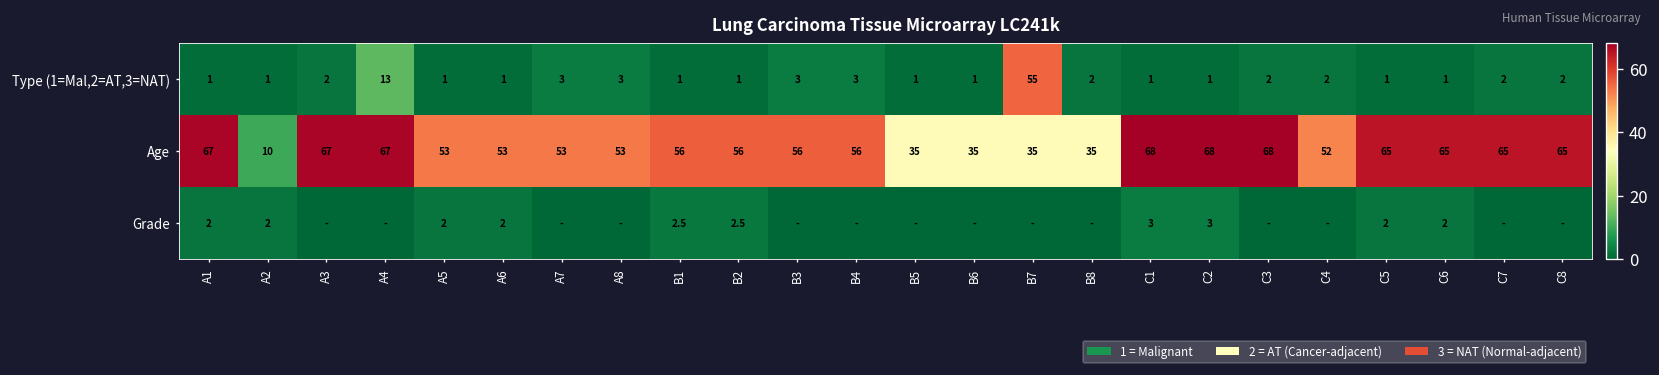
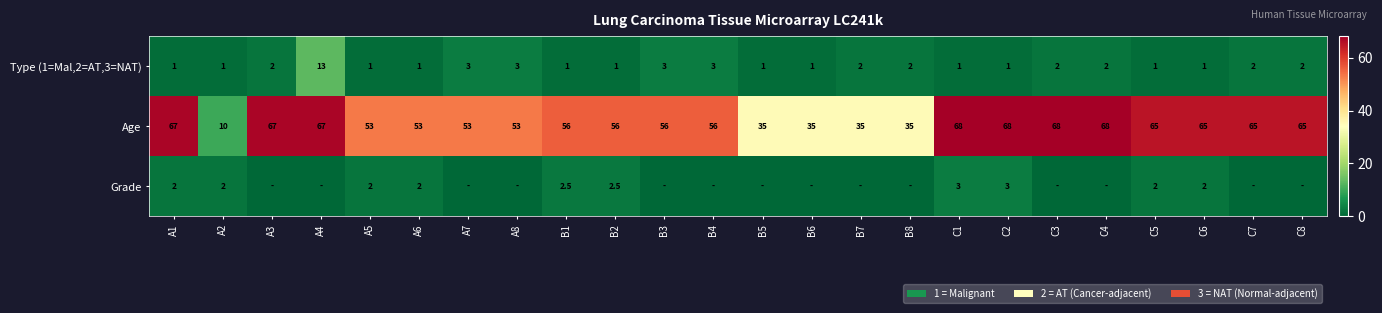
Type (1=Mal,2=AT,3=NAT), B7: 55 -> 2
Age, C4: 52 -> 68
